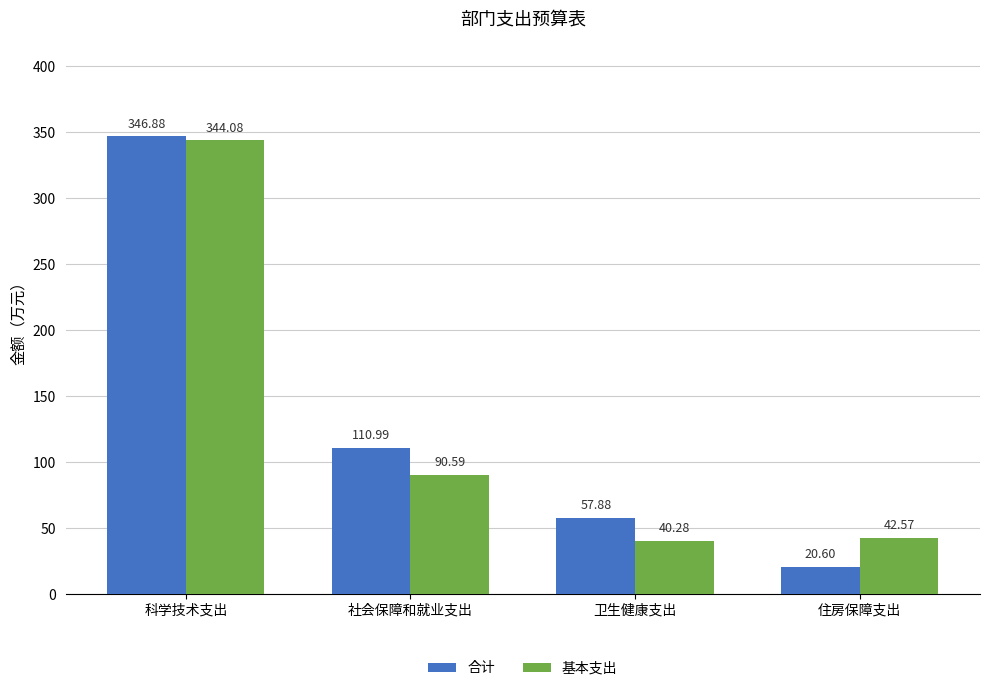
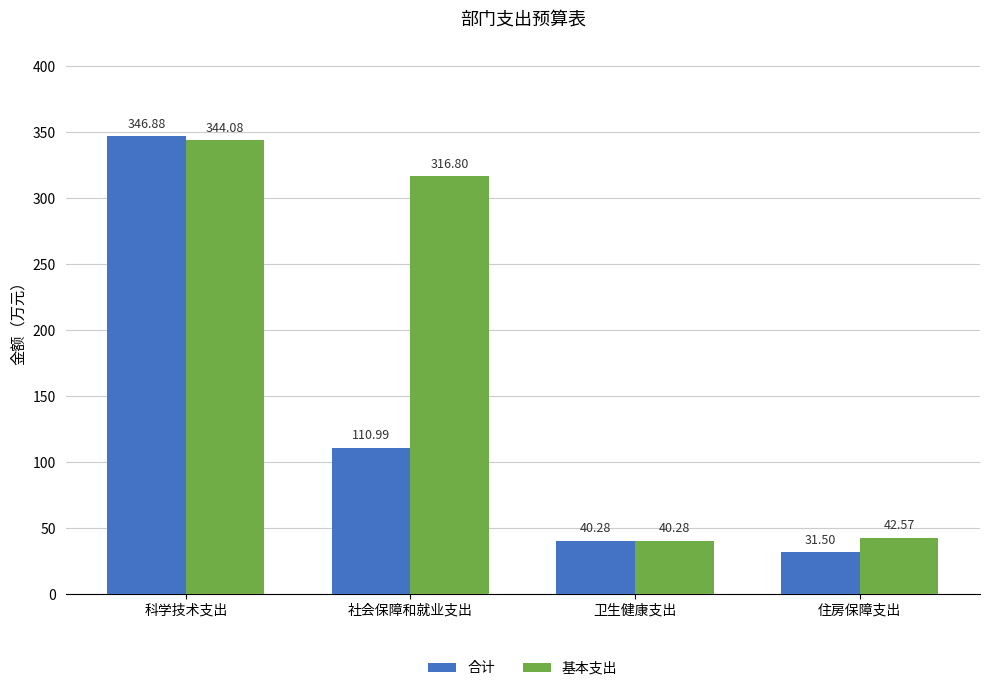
基本支出, 社会保障和就业支出: 90.59 -> 316.80
合计, 卫生健康支出: 57.88 -> 40.28
合计, 住房保障支出: 20.60 -> 31.50
